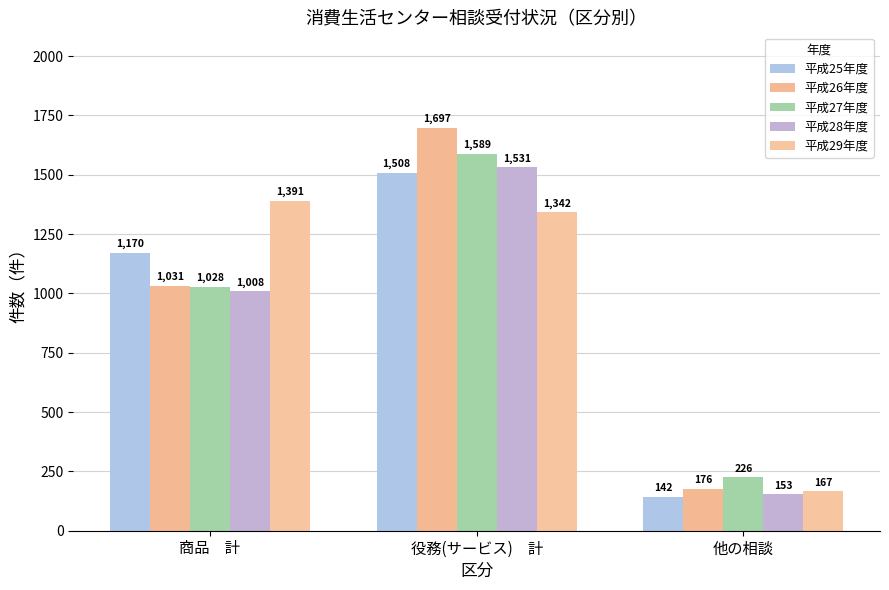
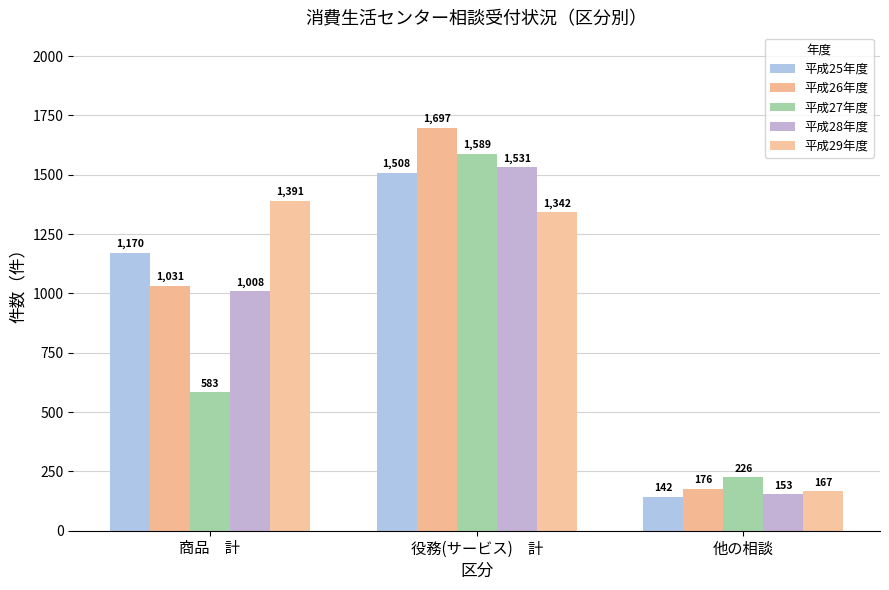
平成27年度, 商品 計: 1,028 -> 583
